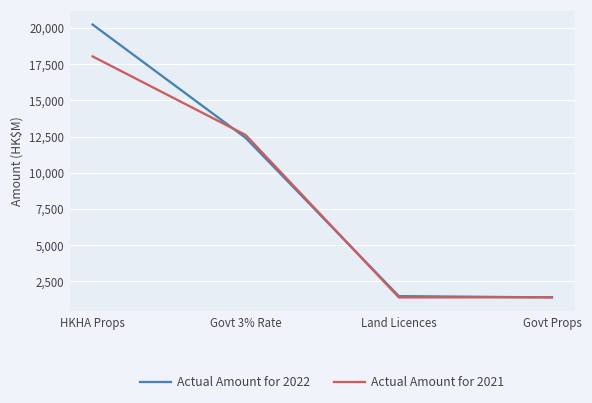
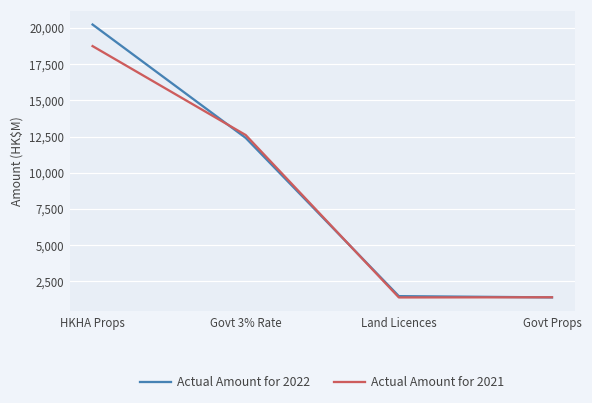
Actual Amount for 2021, HKHA Props: 18,000 -> 18,700
